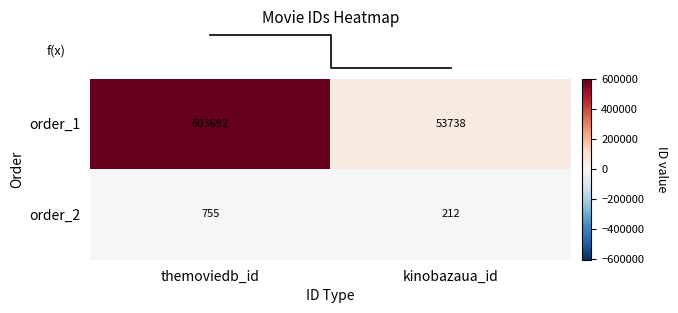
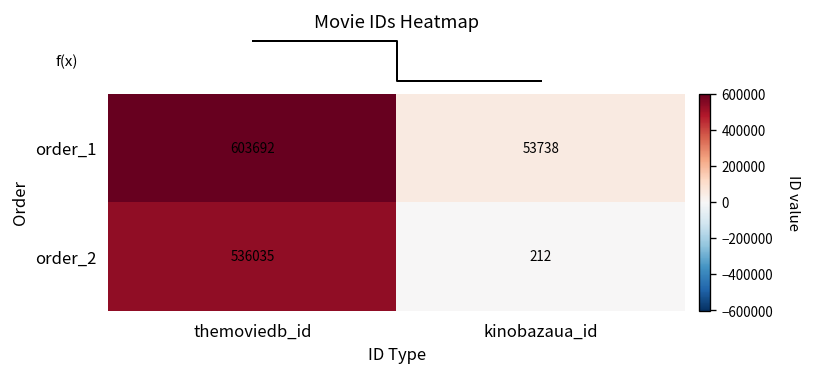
order_2, themoviedb_id: 755 -> 536035
